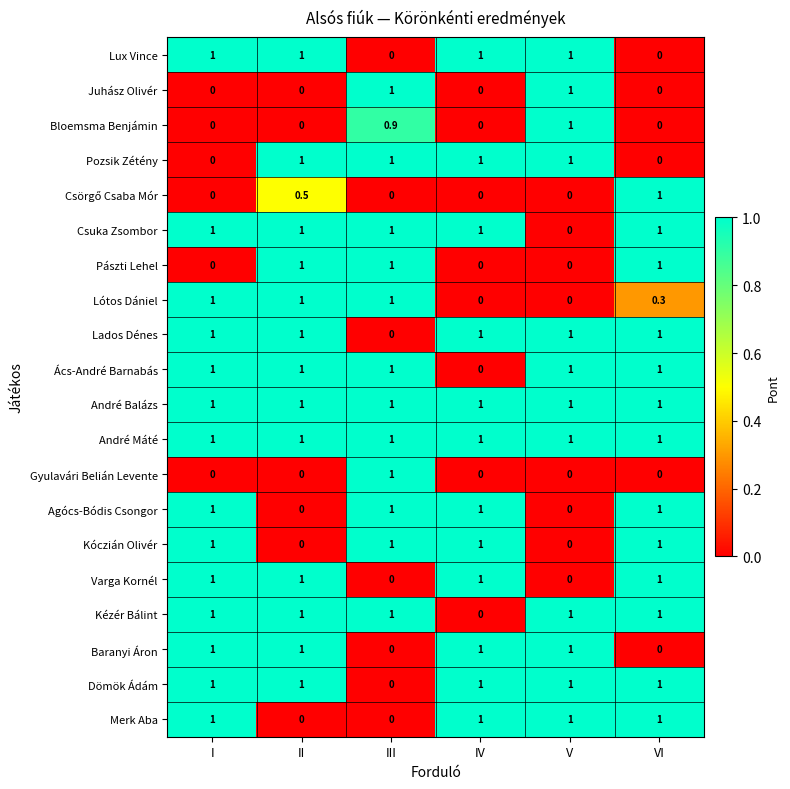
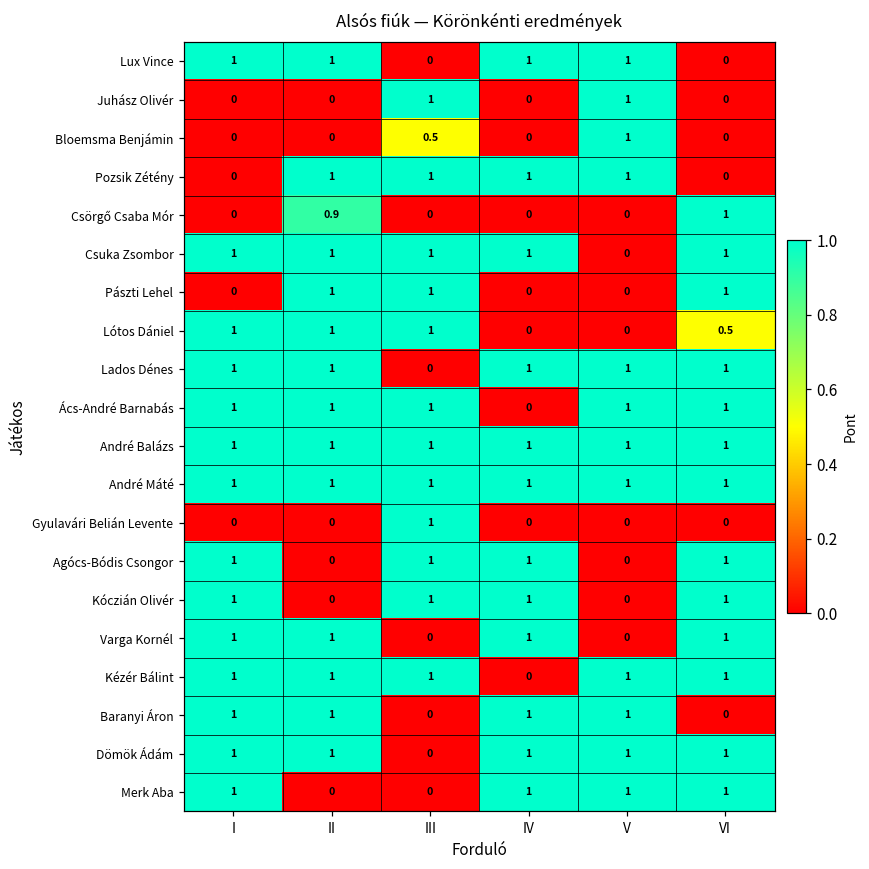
Bloemsma Benjámin, III: 0.9 -> 0.5
Csörgő Csaba Mór, II: 0.5 -> 0.9
Lótos Dániel, VI: 0.3 -> 0.5
